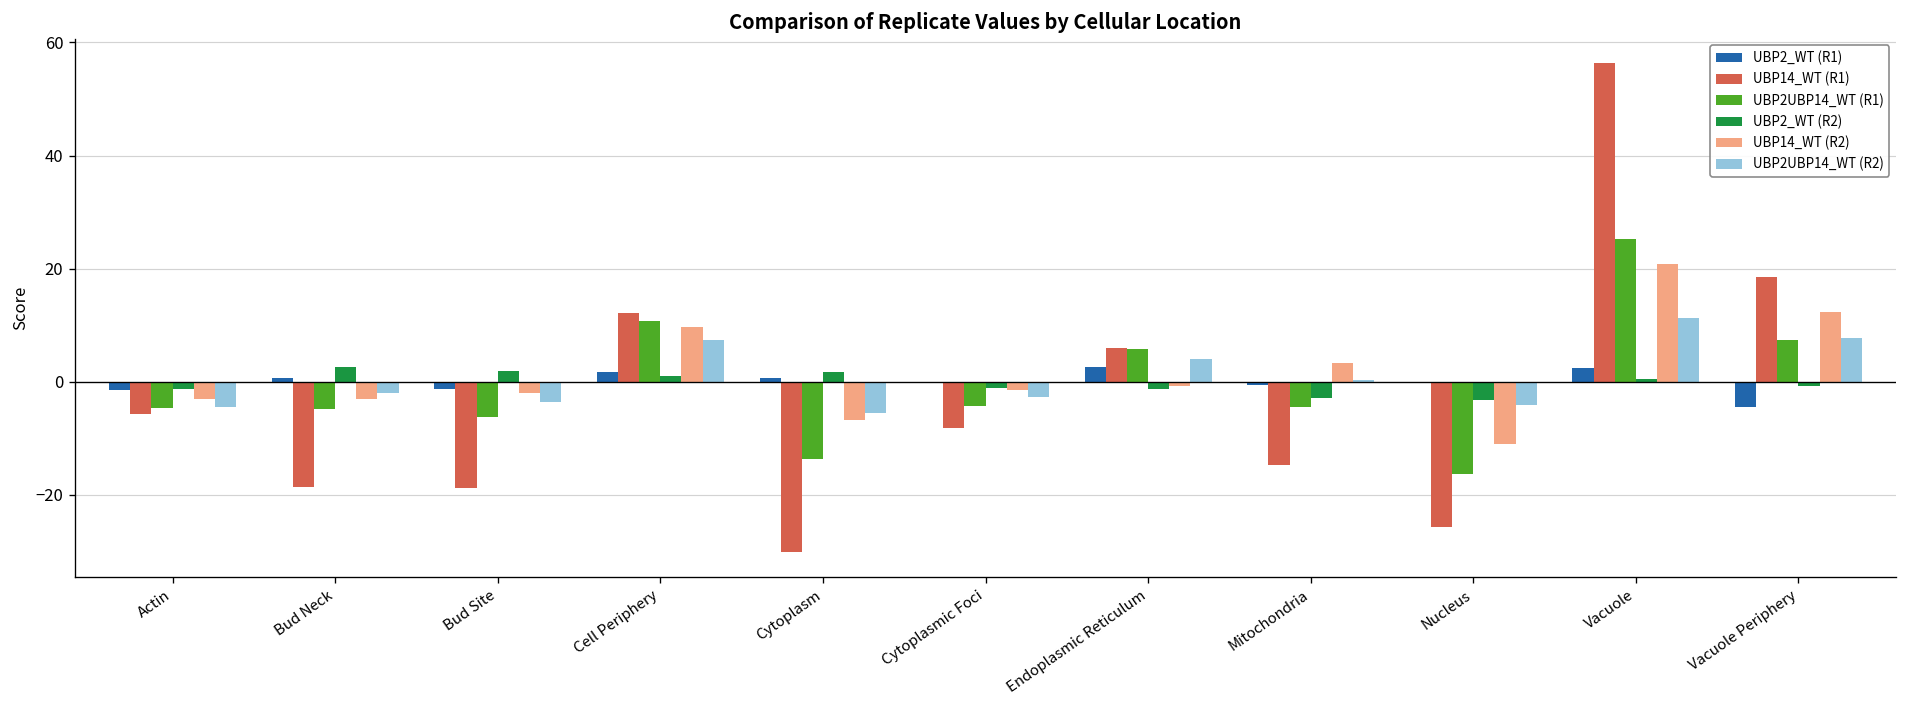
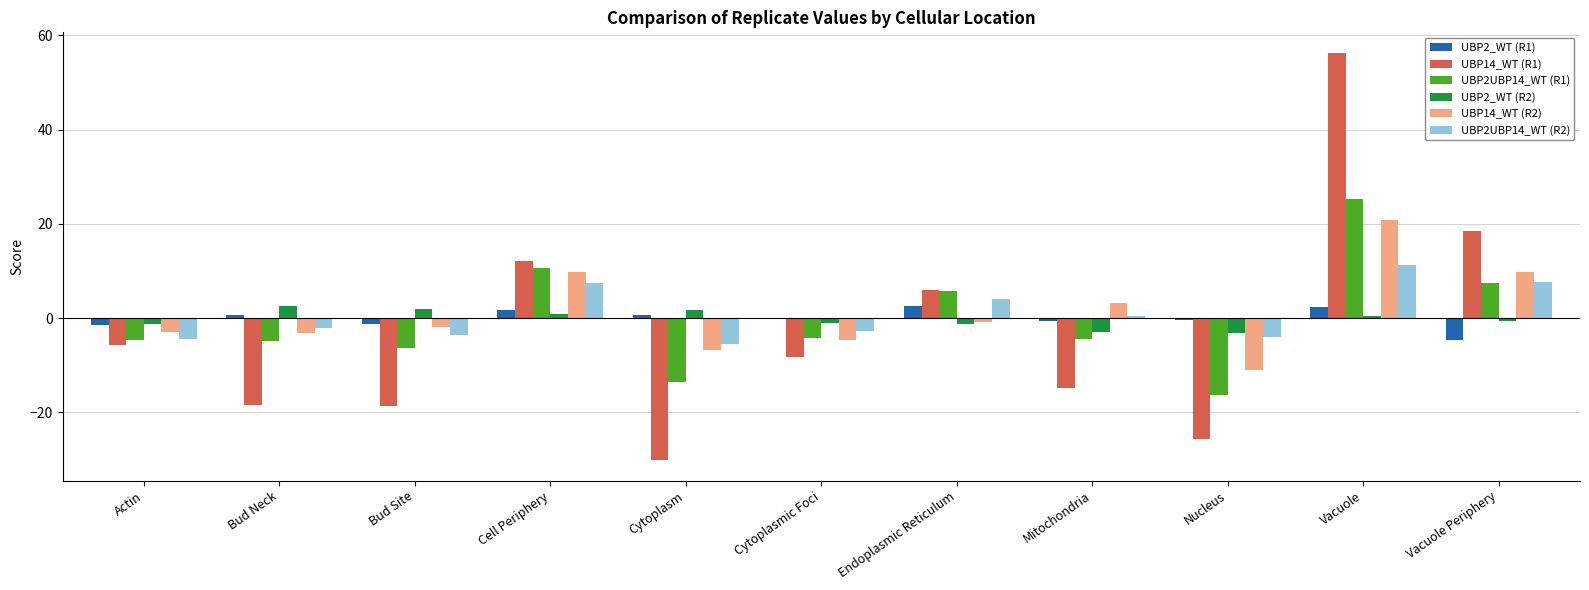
UBP14_WT (R2), Cytoplasmic Foci: -1 -> -5
UBP14_WT (R2), Vacuole Periphery: 12 -> 10
